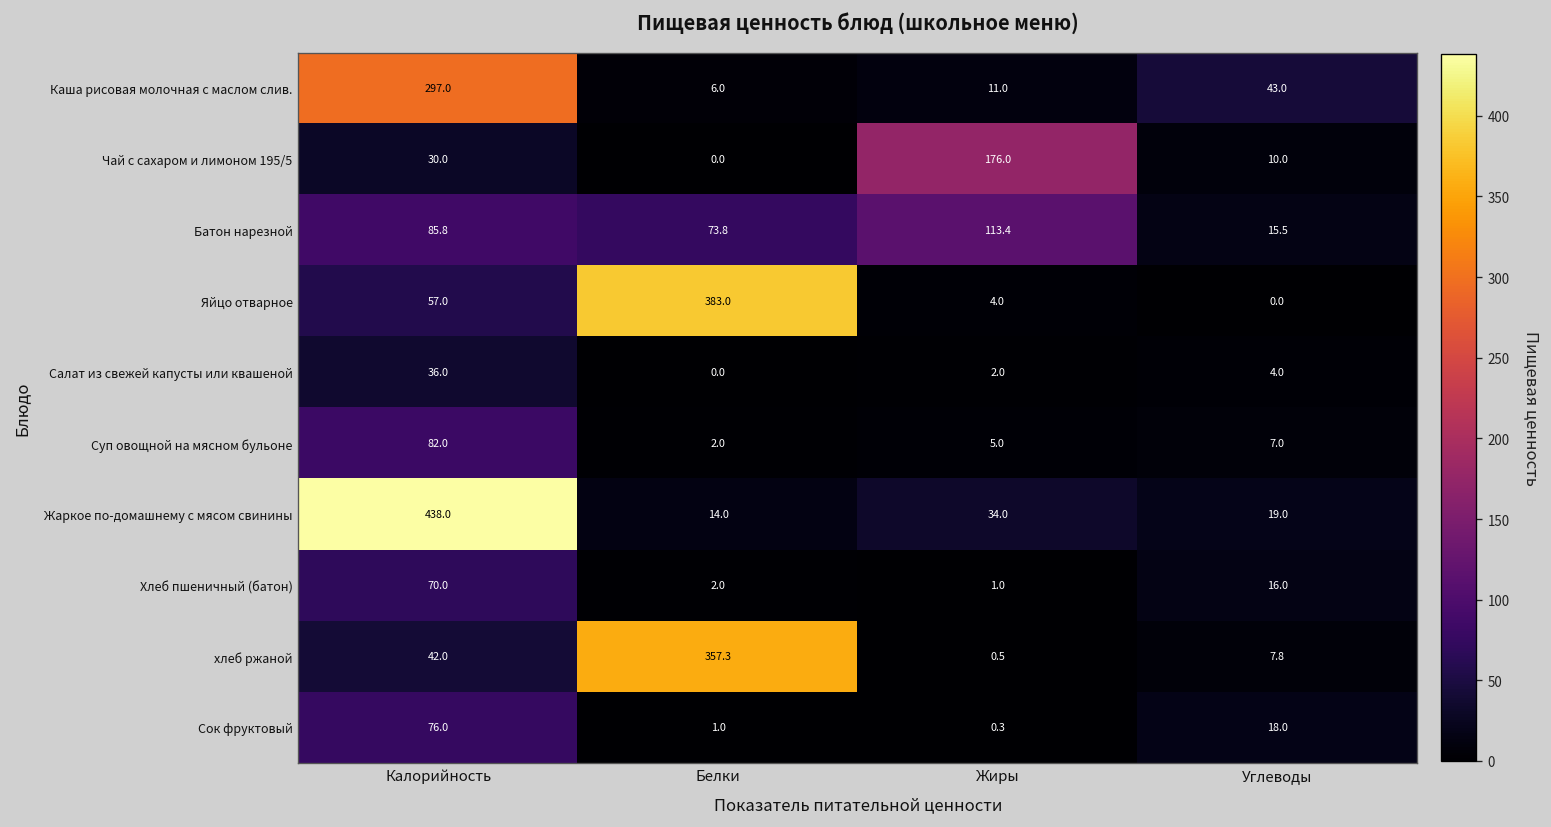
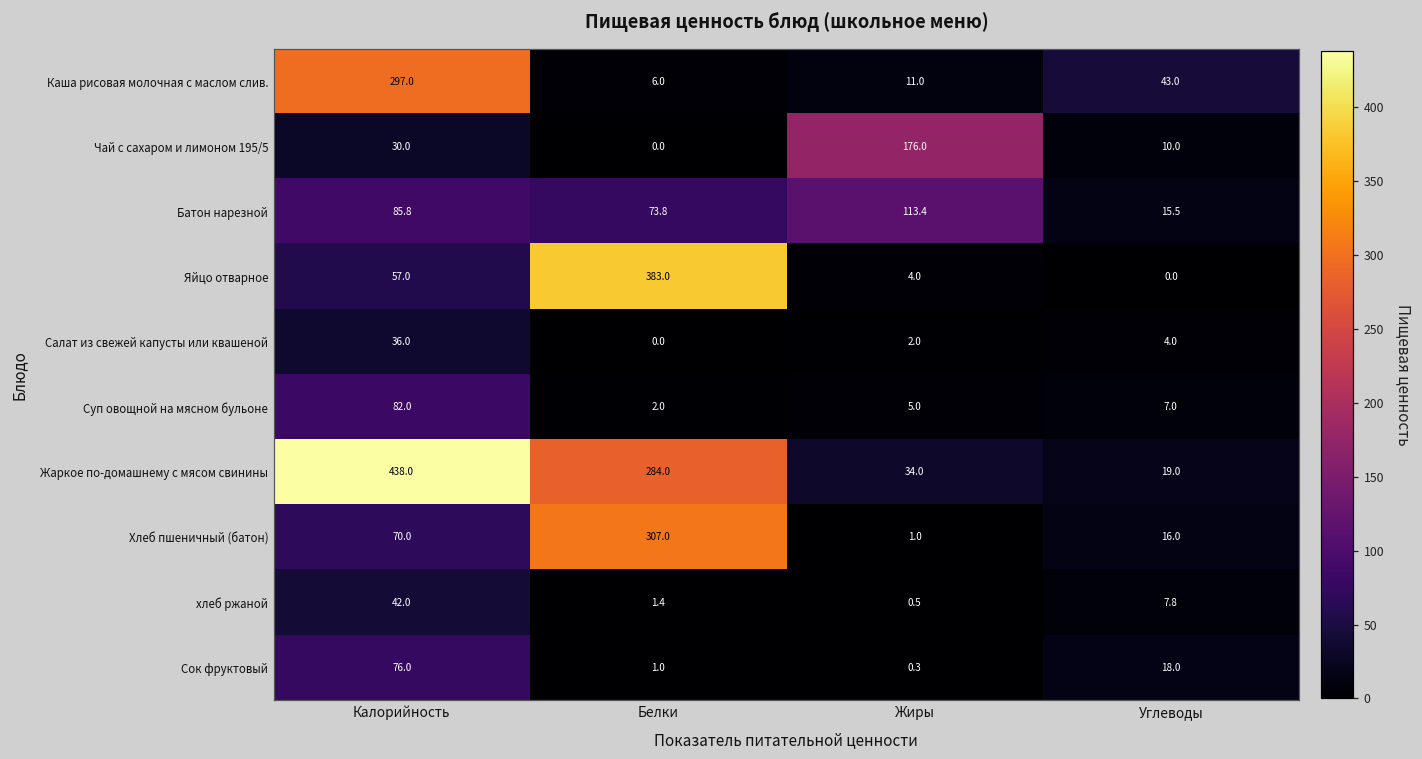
Жаркое по-домашнему с мясом свинины, Белки: 14.0 -> 284.0
Хлеб пшеничный (батон), Белки: 2.0 -> 307.0
хлеб ржаной, Белки: 357.3 -> 1.4
